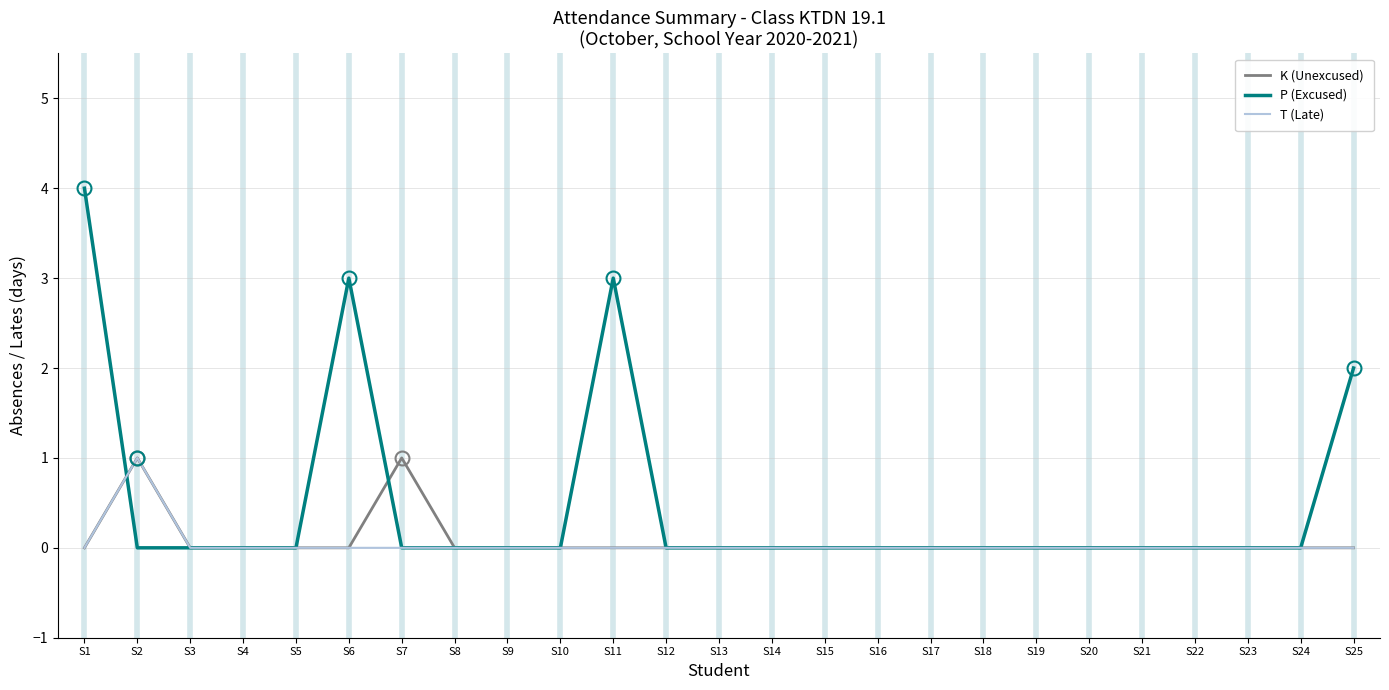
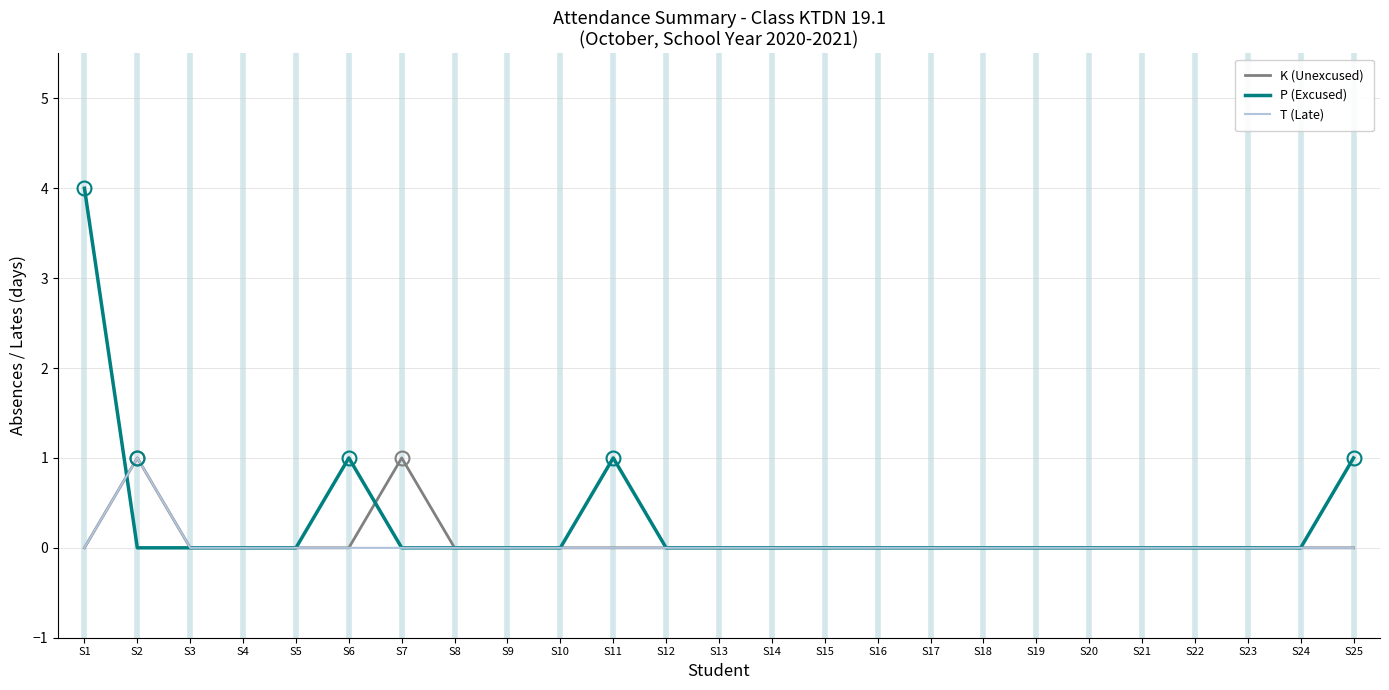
P (Excused), S6: 3 -> 1
P (Excused), S11: 3 -> 1
P (Excused), S25: 2 -> 1
